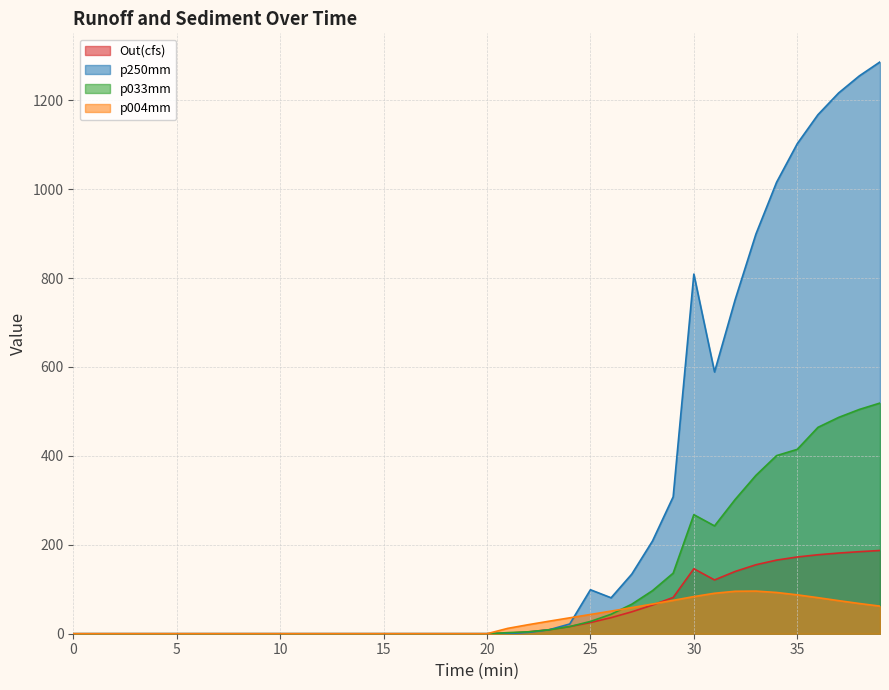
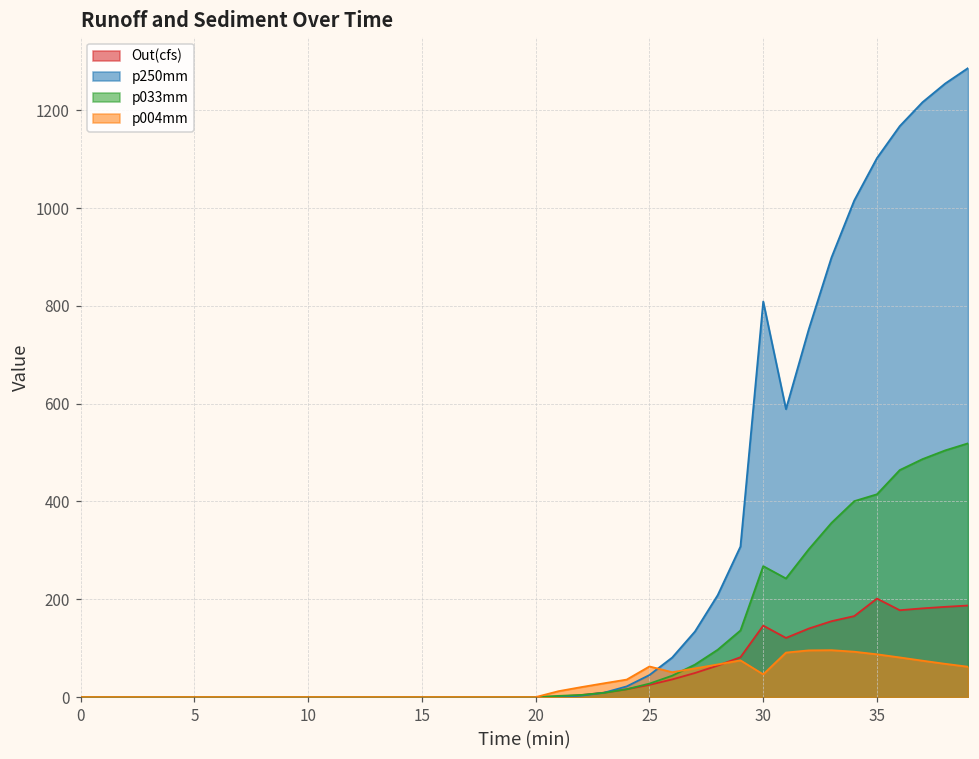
p250mm, 25: 100 -> 50
p004mm, 25: 40 -> 60
p004mm, 30: 80 -> 50
Out(cfs), 35: 170 -> 200
